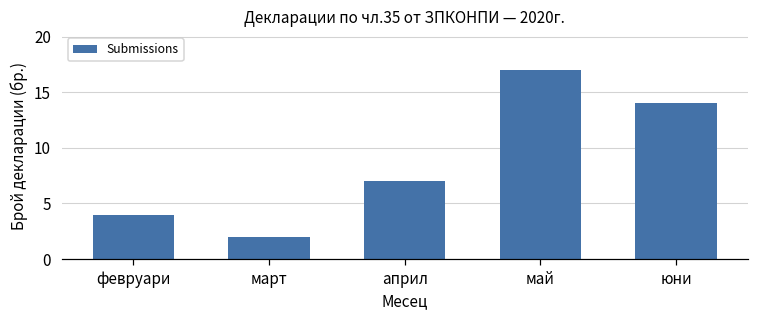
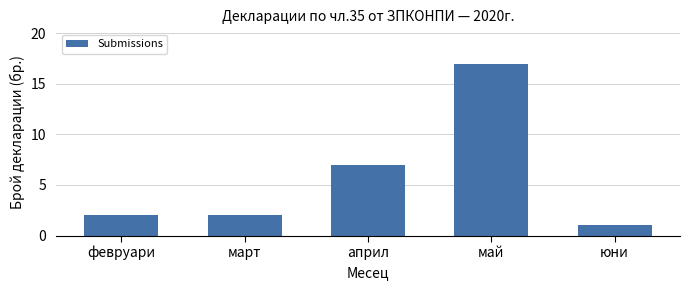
февруари: 4 -> 2
юни: 14 -> 1
